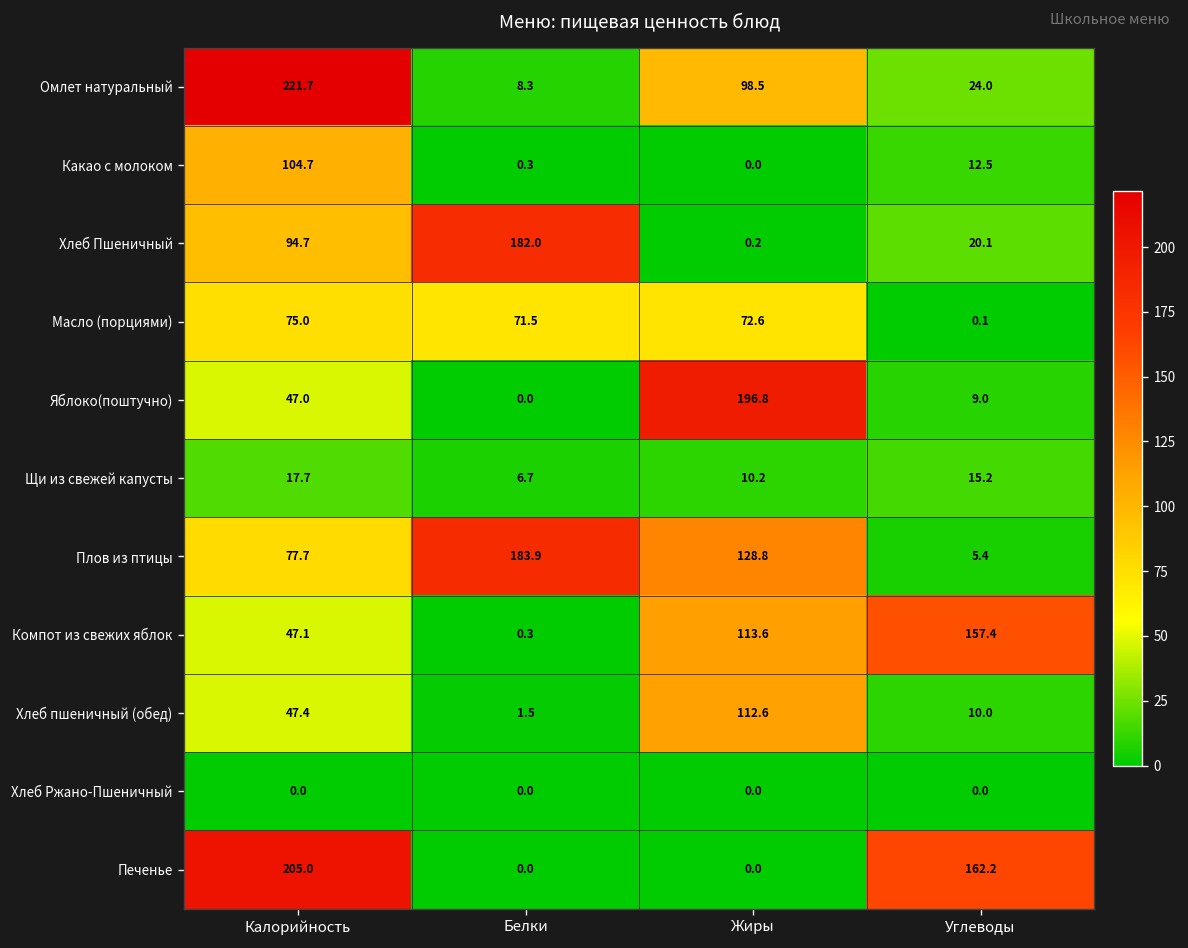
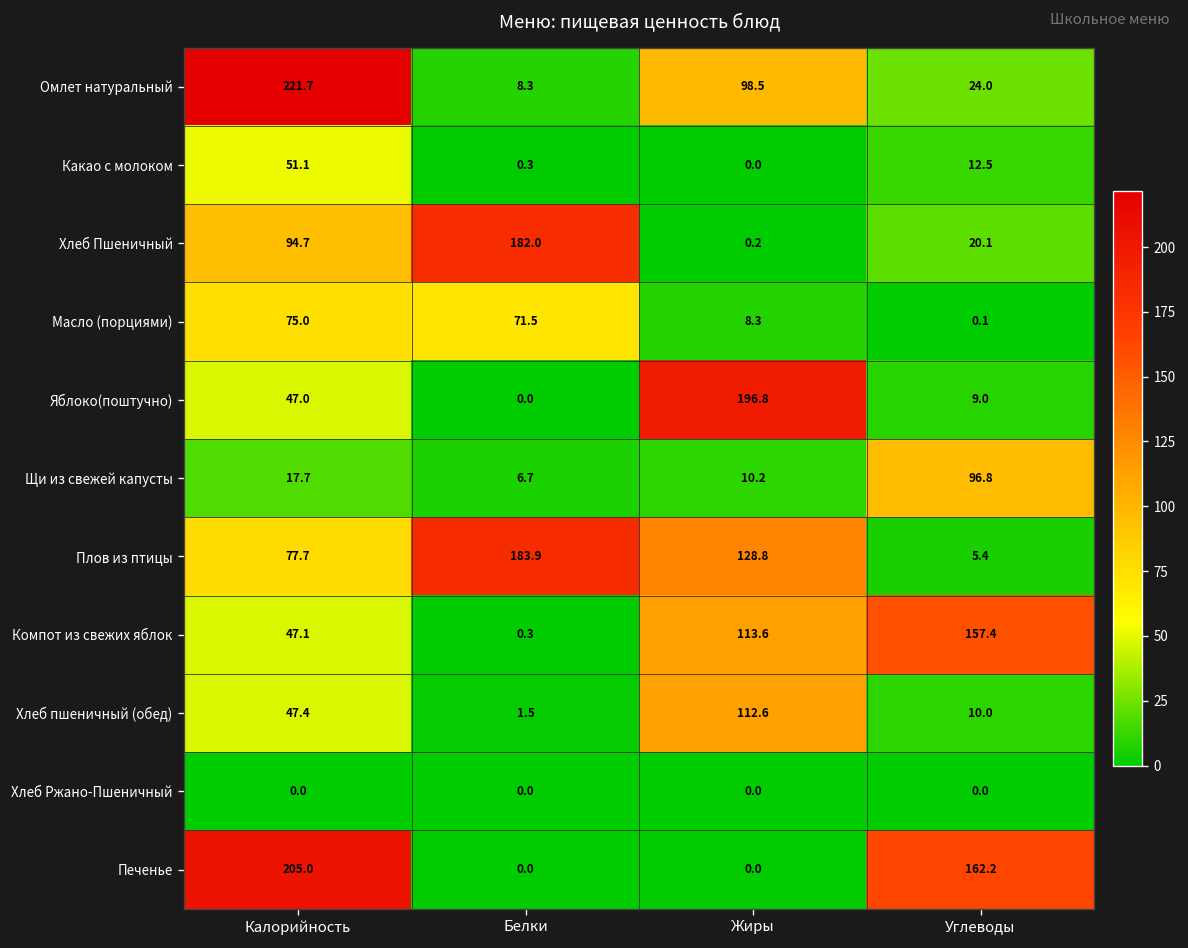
Какао с молоком, Калорийность: 104.7 -> 51.1
Масло (порциями), Жиры: 72.6 -> 8.3
Щи из свежей капусты, Углеводы: 15.2 -> 96.8
